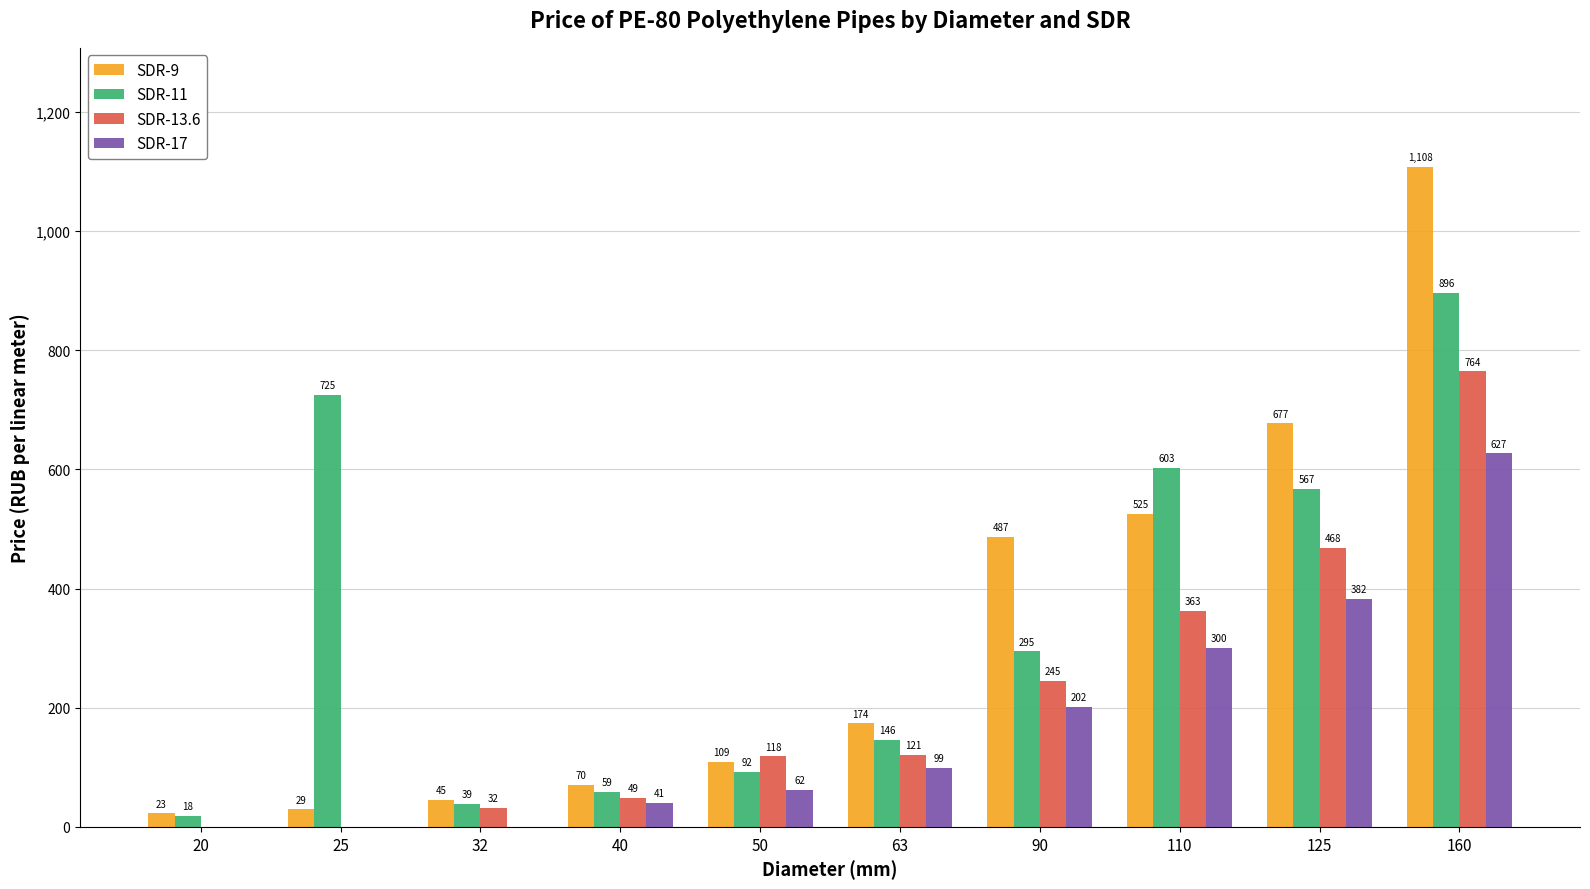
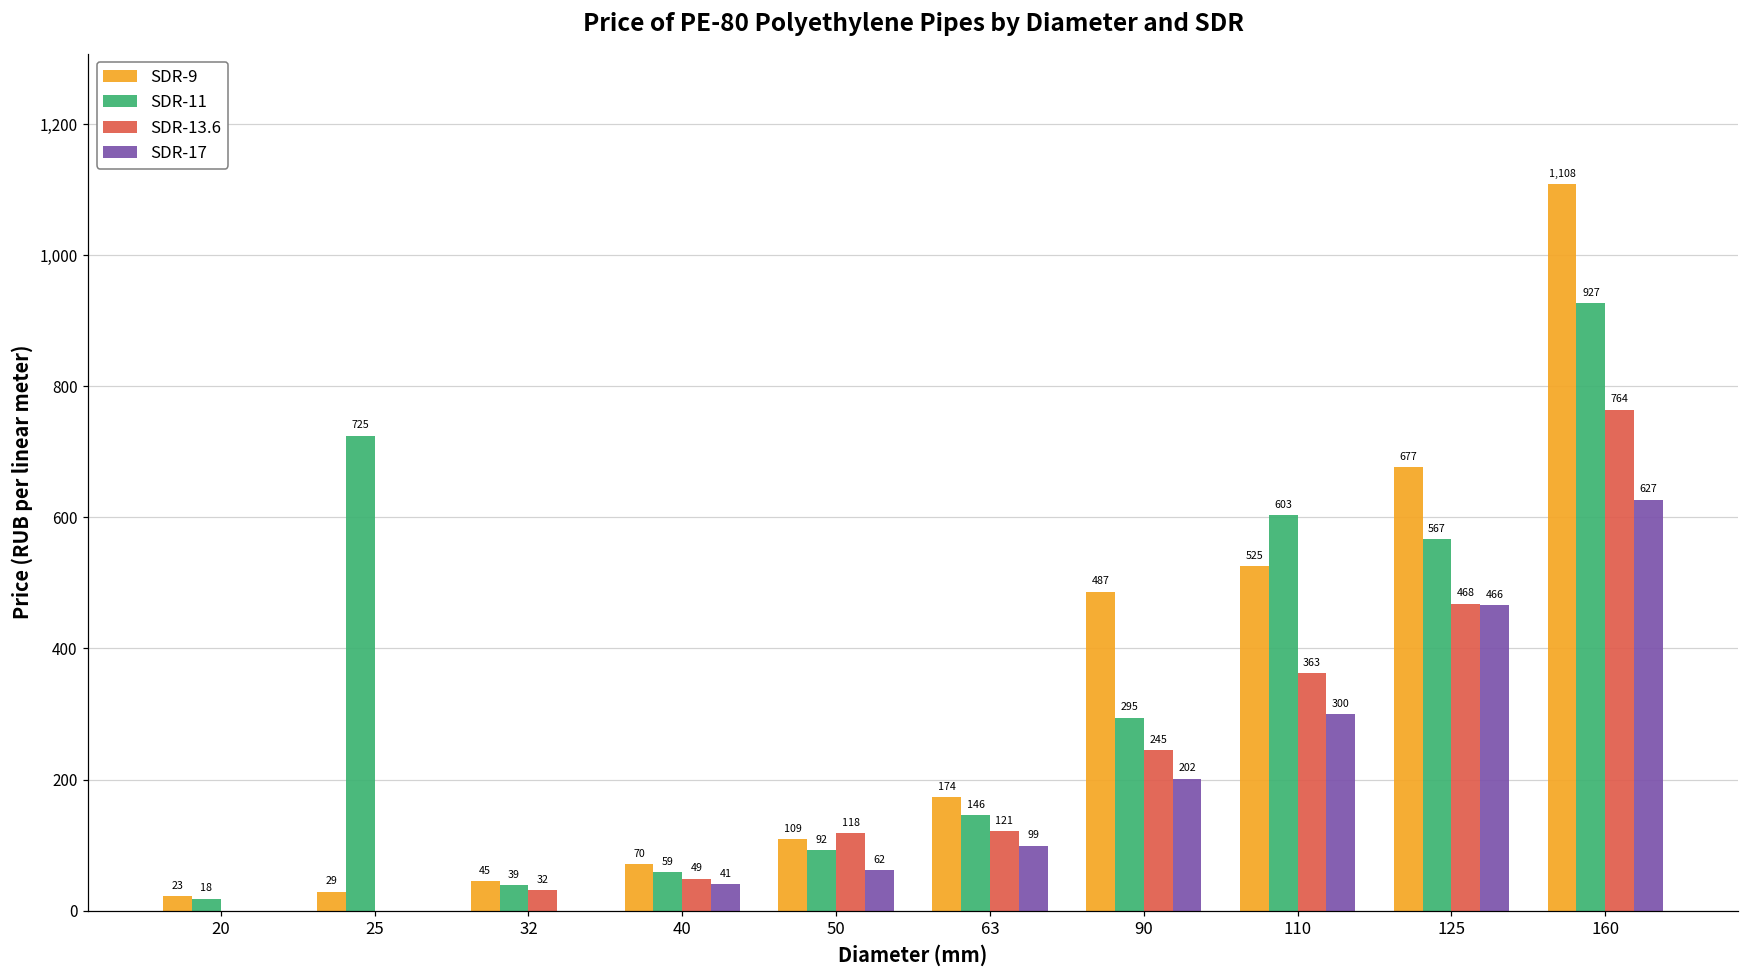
SDR-17, 125: 382 -> 466
SDR-11, 160: 896 -> 927
